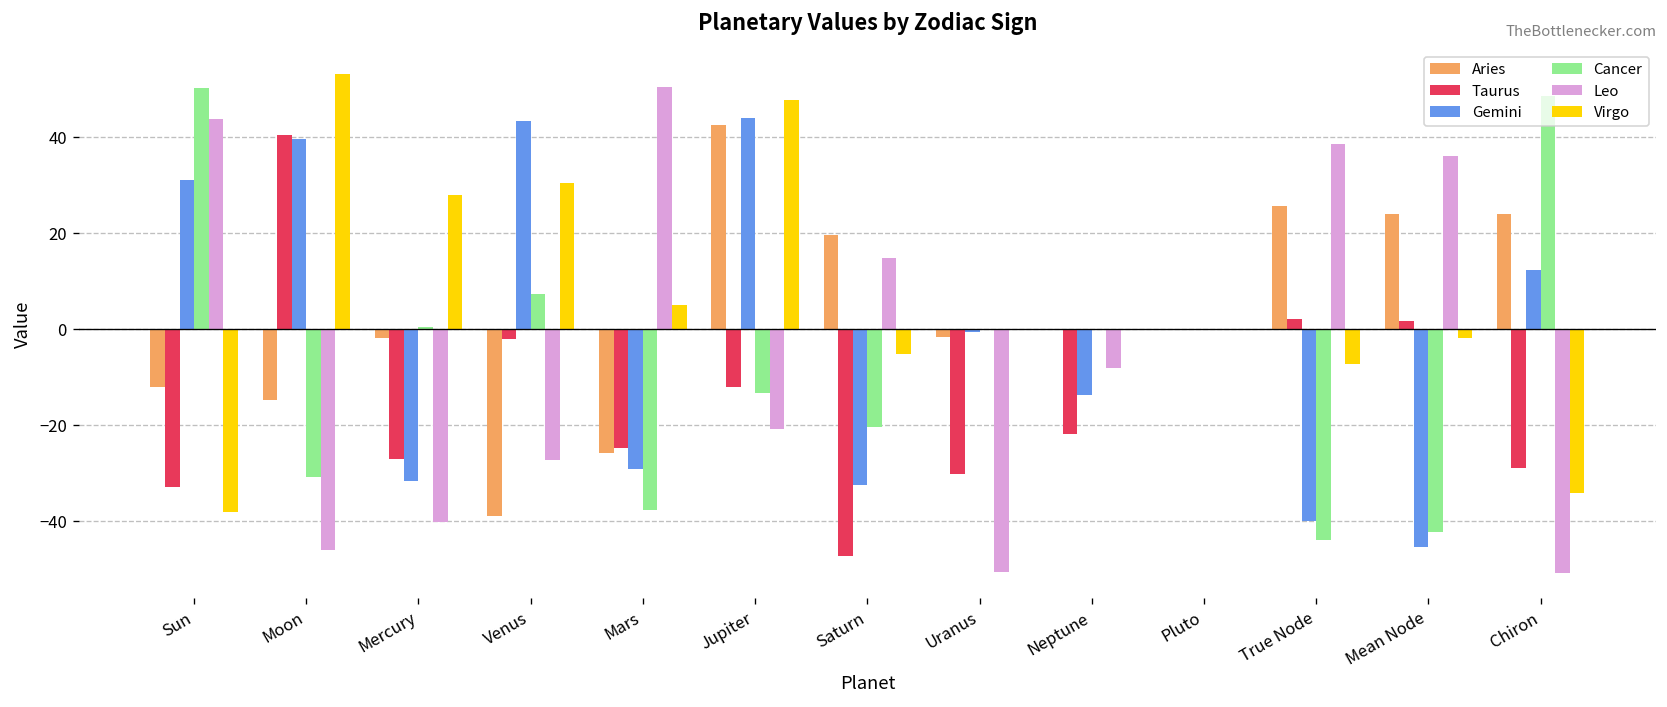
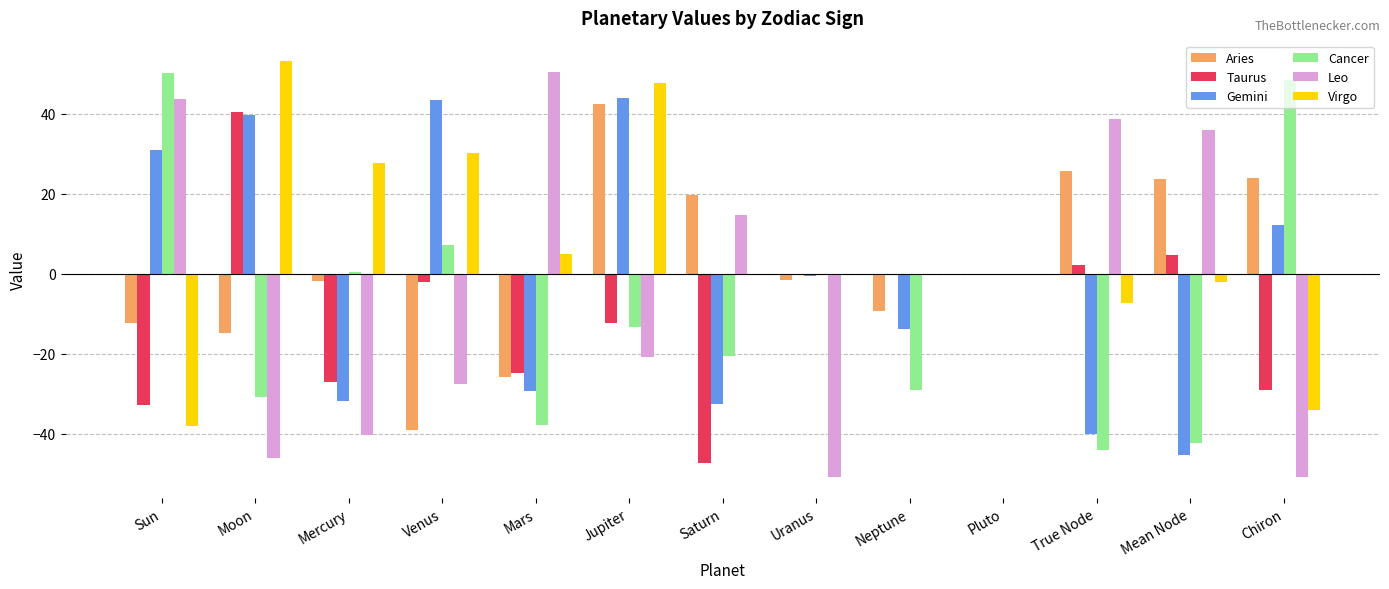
Virgo, Saturn: -5 -> 0
Taurus, Uranus: -30 -> 0
Aries, Neptune: 0 -> -9
Taurus, Neptune: -22 -> 0
Cancer, Neptune: 0 -> -29
Leo, Neptune: -8 -> 0
Taurus, Mean Node: 2 -> 5
